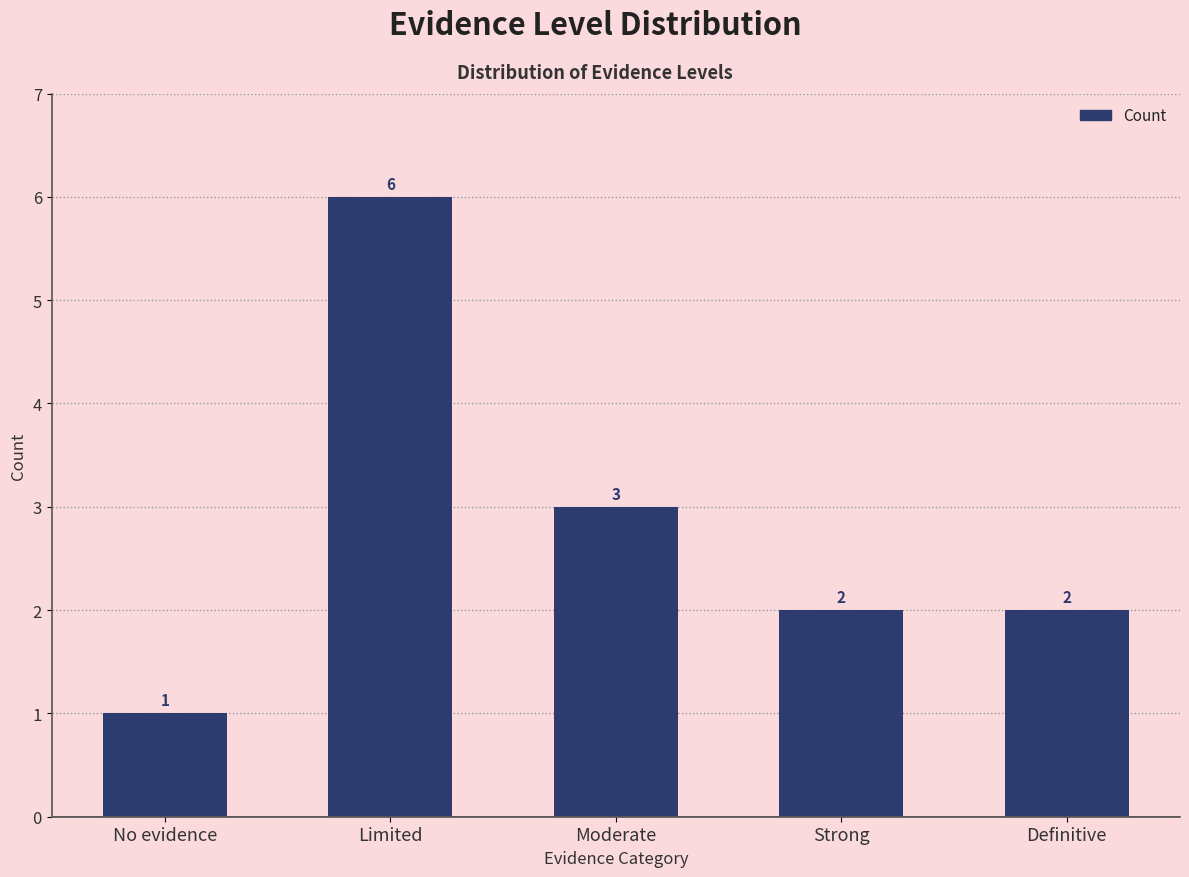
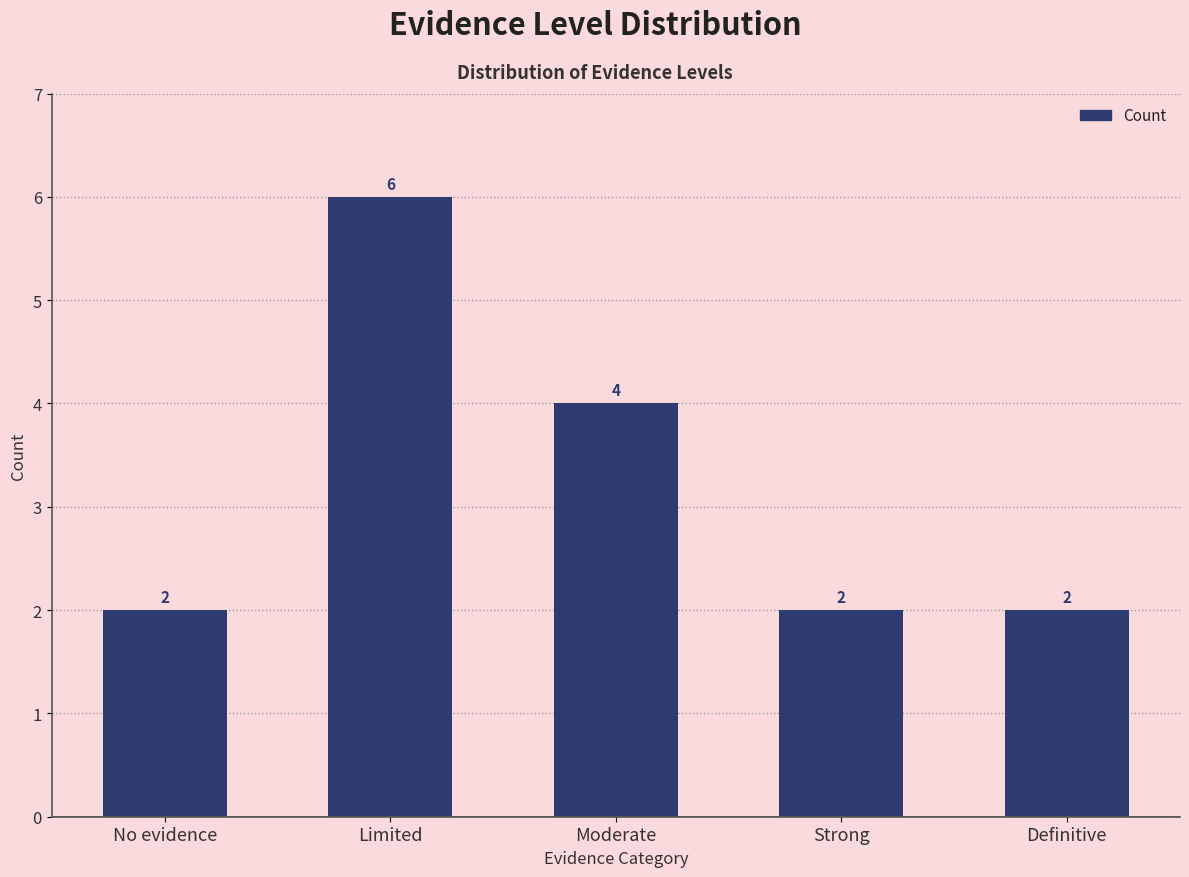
No evidence: 1 -> 2
Moderate: 3 -> 4
